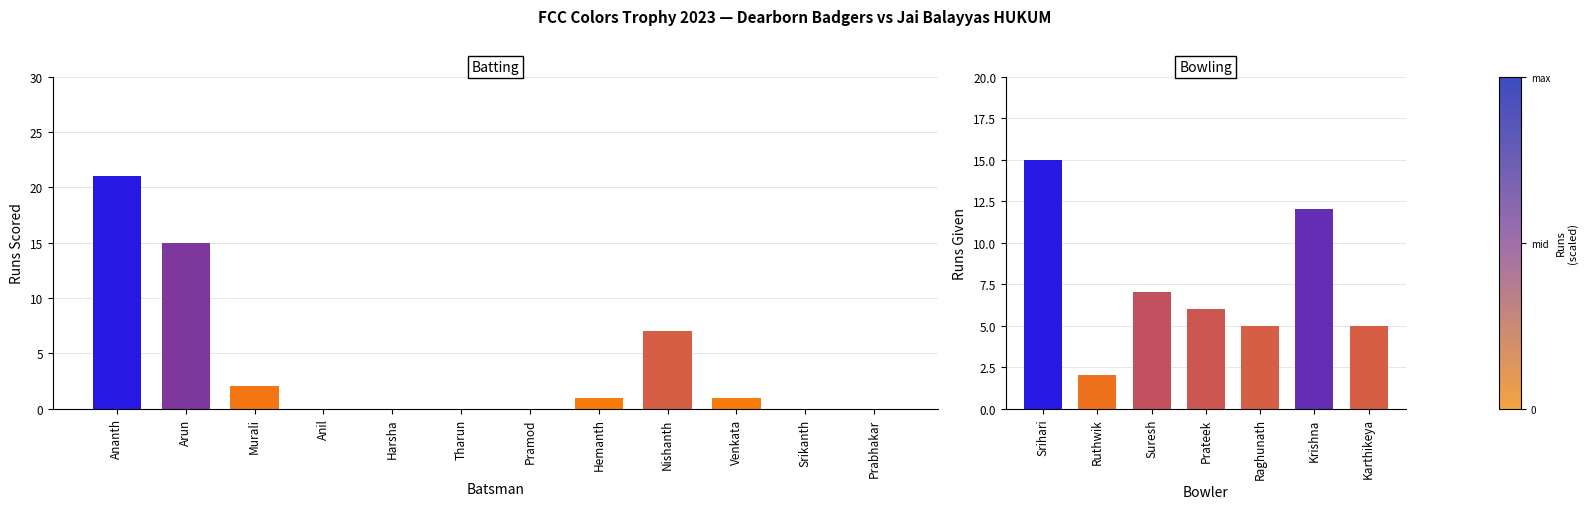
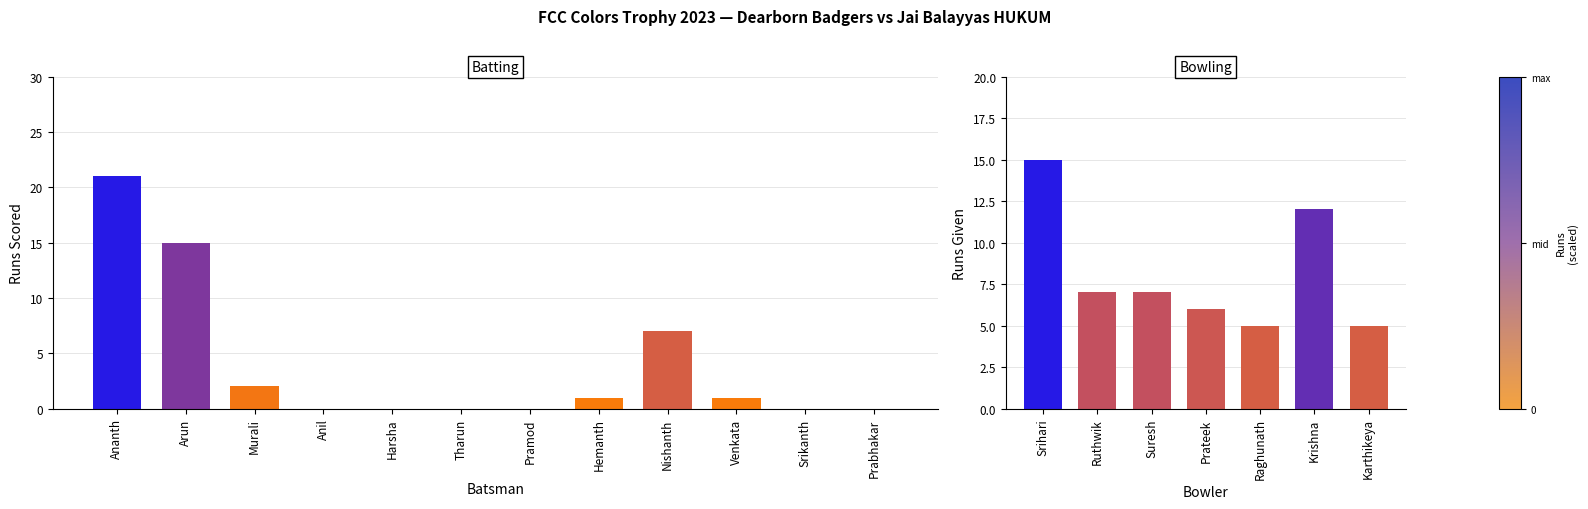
Bowling, Ruthwik: 2 -> 7
